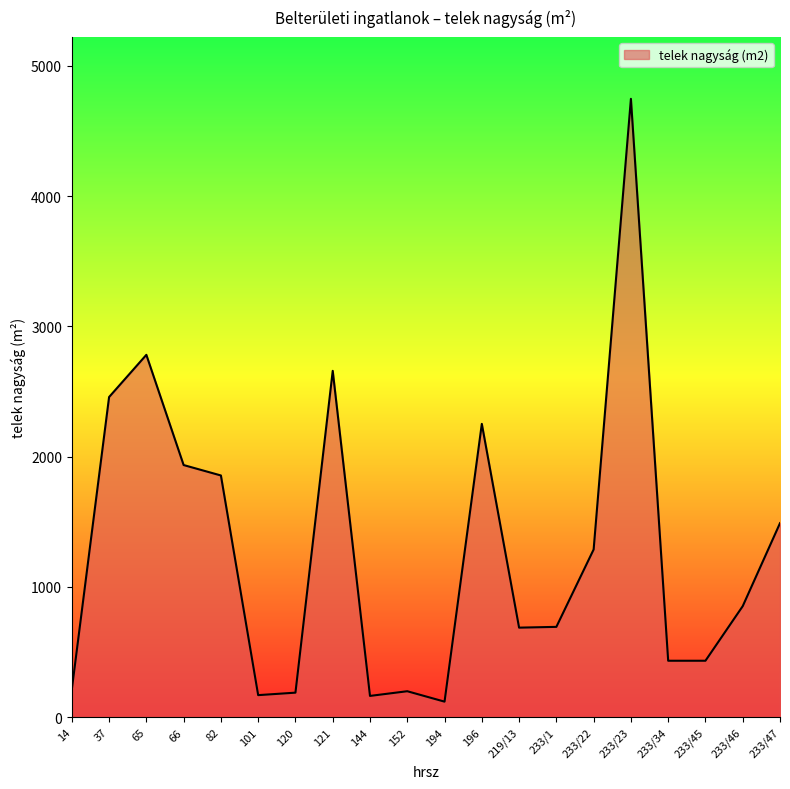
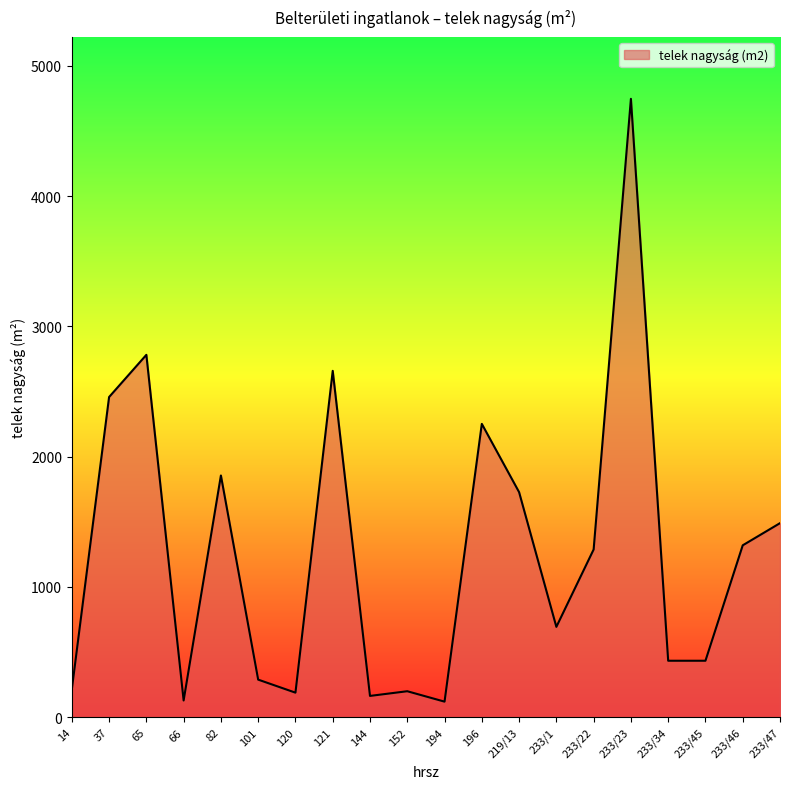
66: 1940 -> 130
101: 170 -> 290
219/13: 690 -> 1730
233/46: 850 -> 1320
